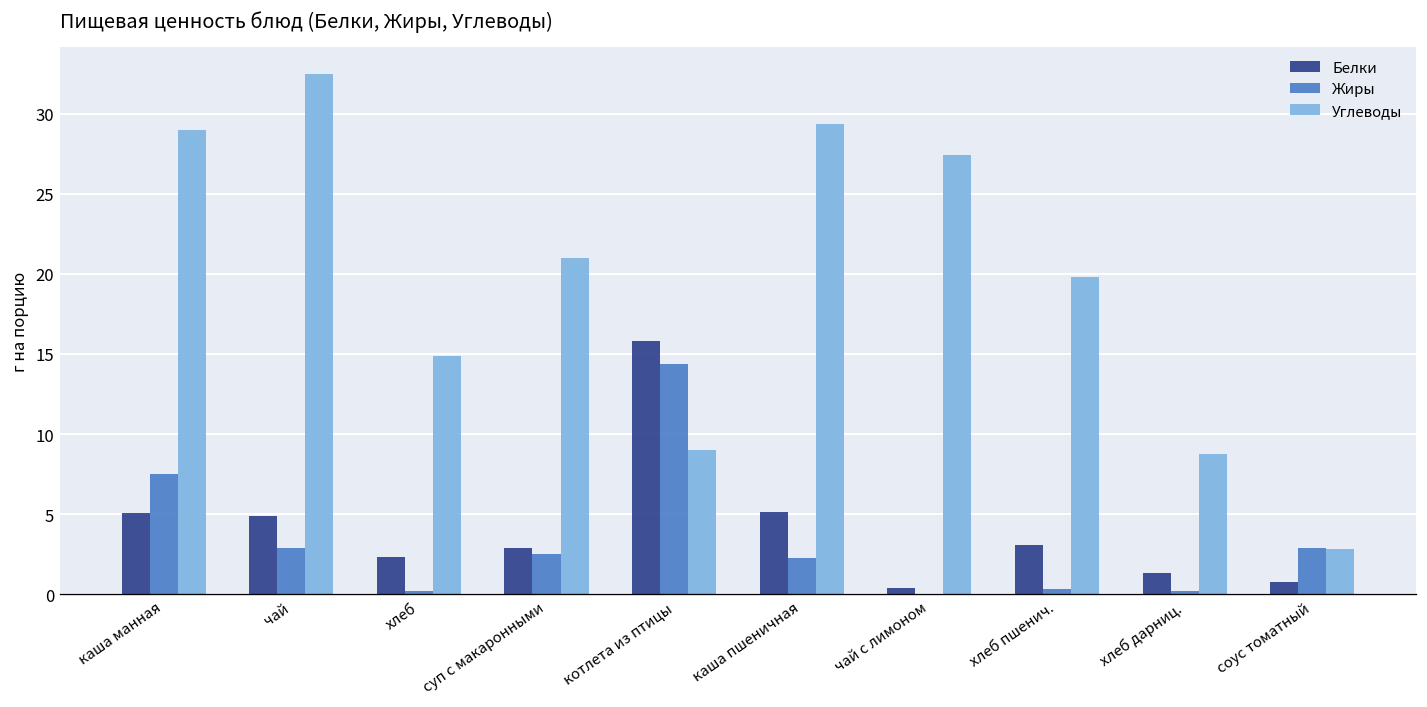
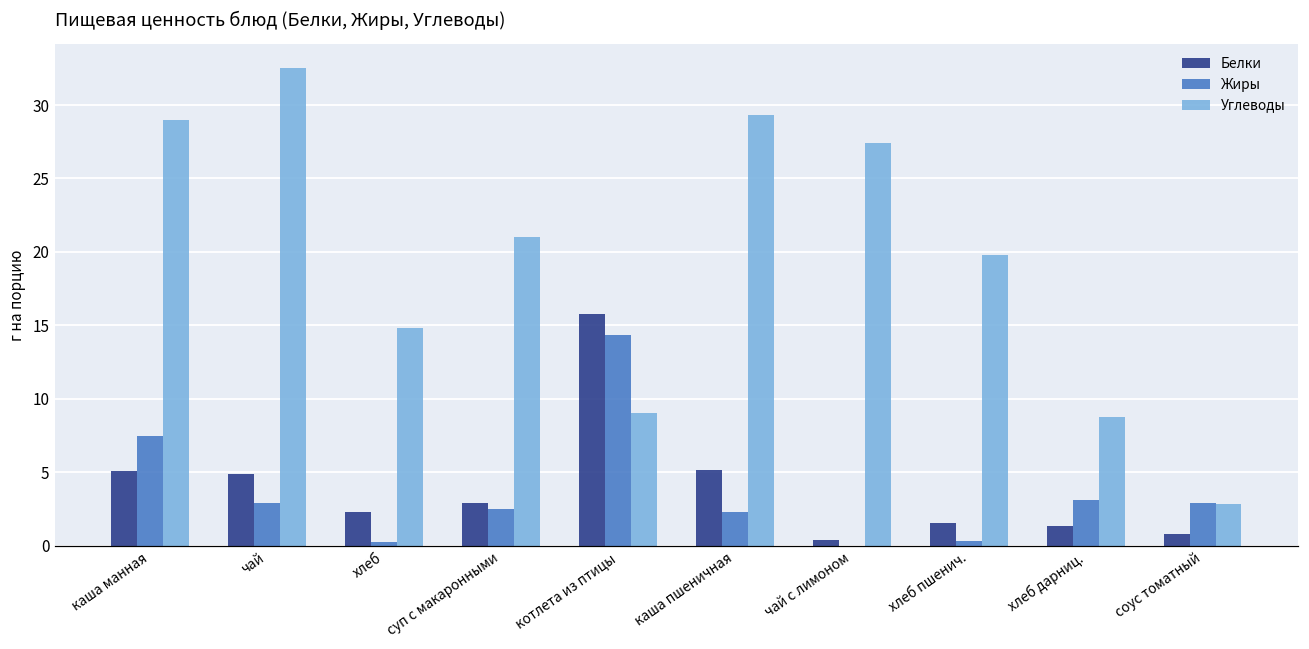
Белки, хлеб пшенич.: 3.1 -> 1.5
Жиры, хлеб дарниц.: 0.2 -> 3.1
